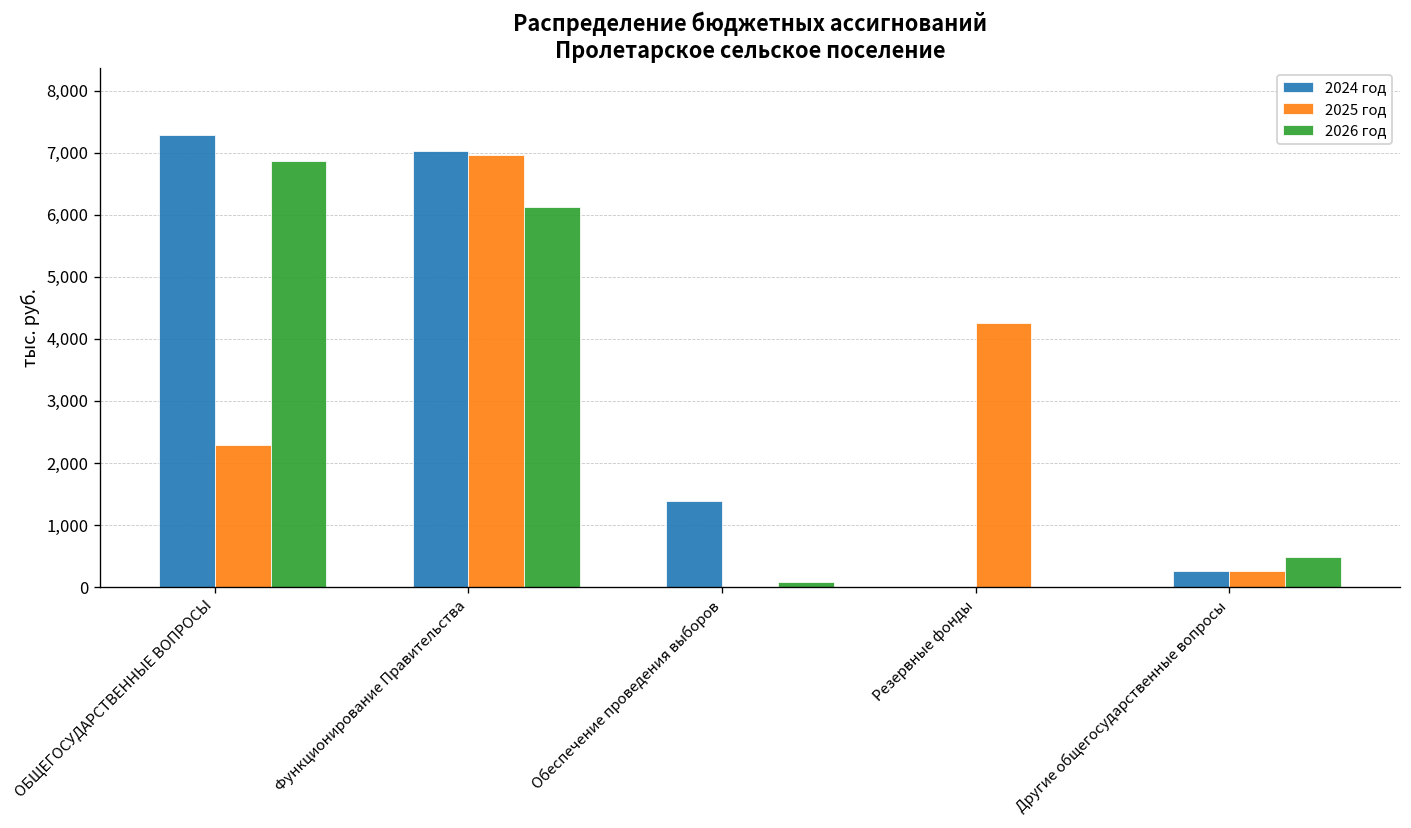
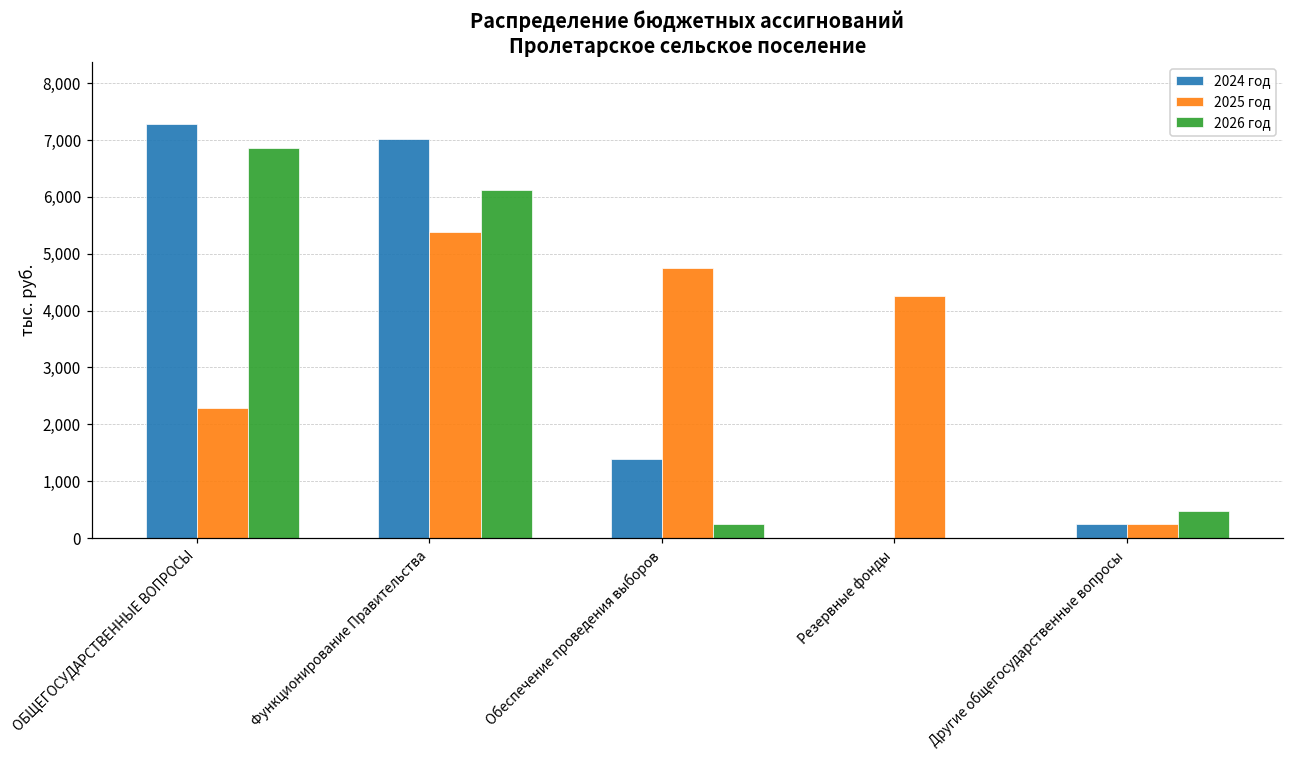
2025 год, Функционирование Правительства: 7,000 -> 5,400
2025 год, Обеспечение проведения выборов: 0 -> 4,800
2026 год, Обеспечение проведения выборов: 100 -> 300
